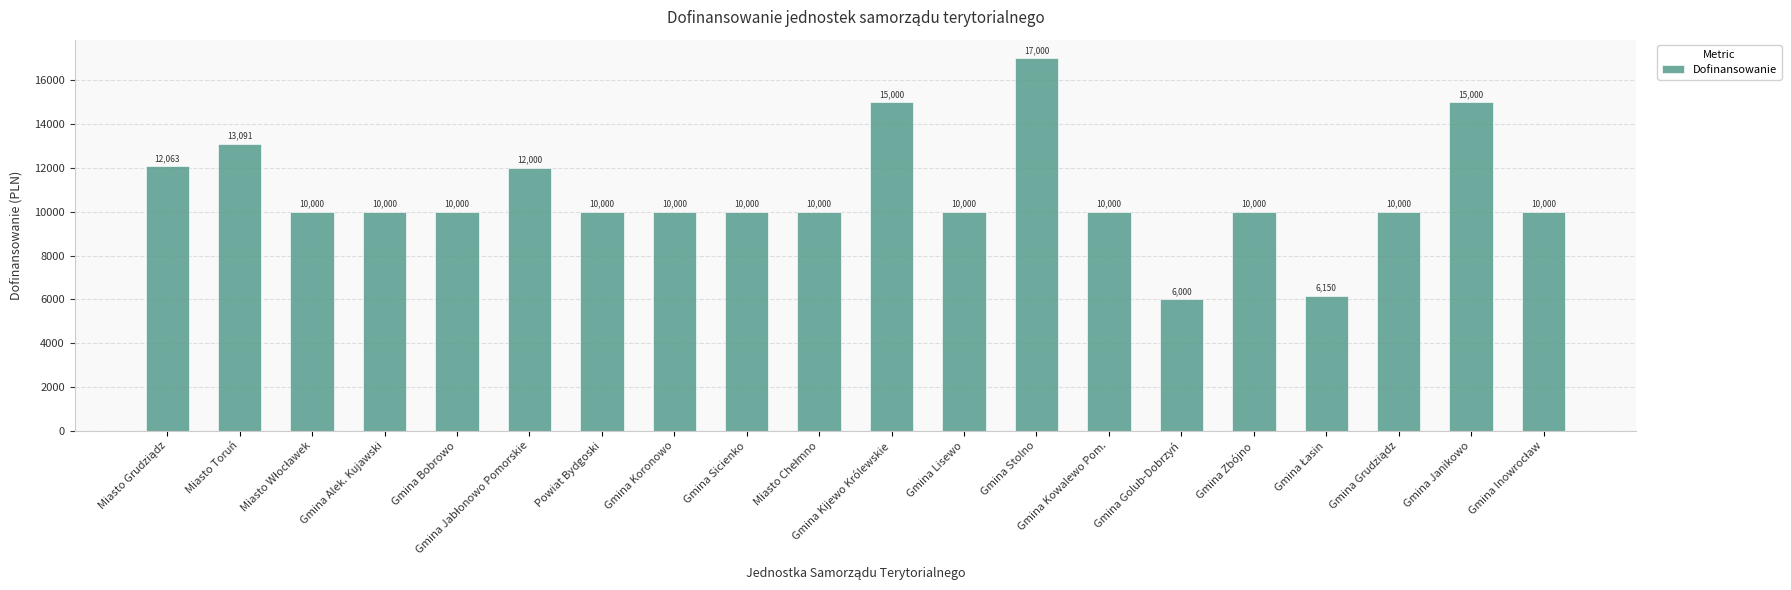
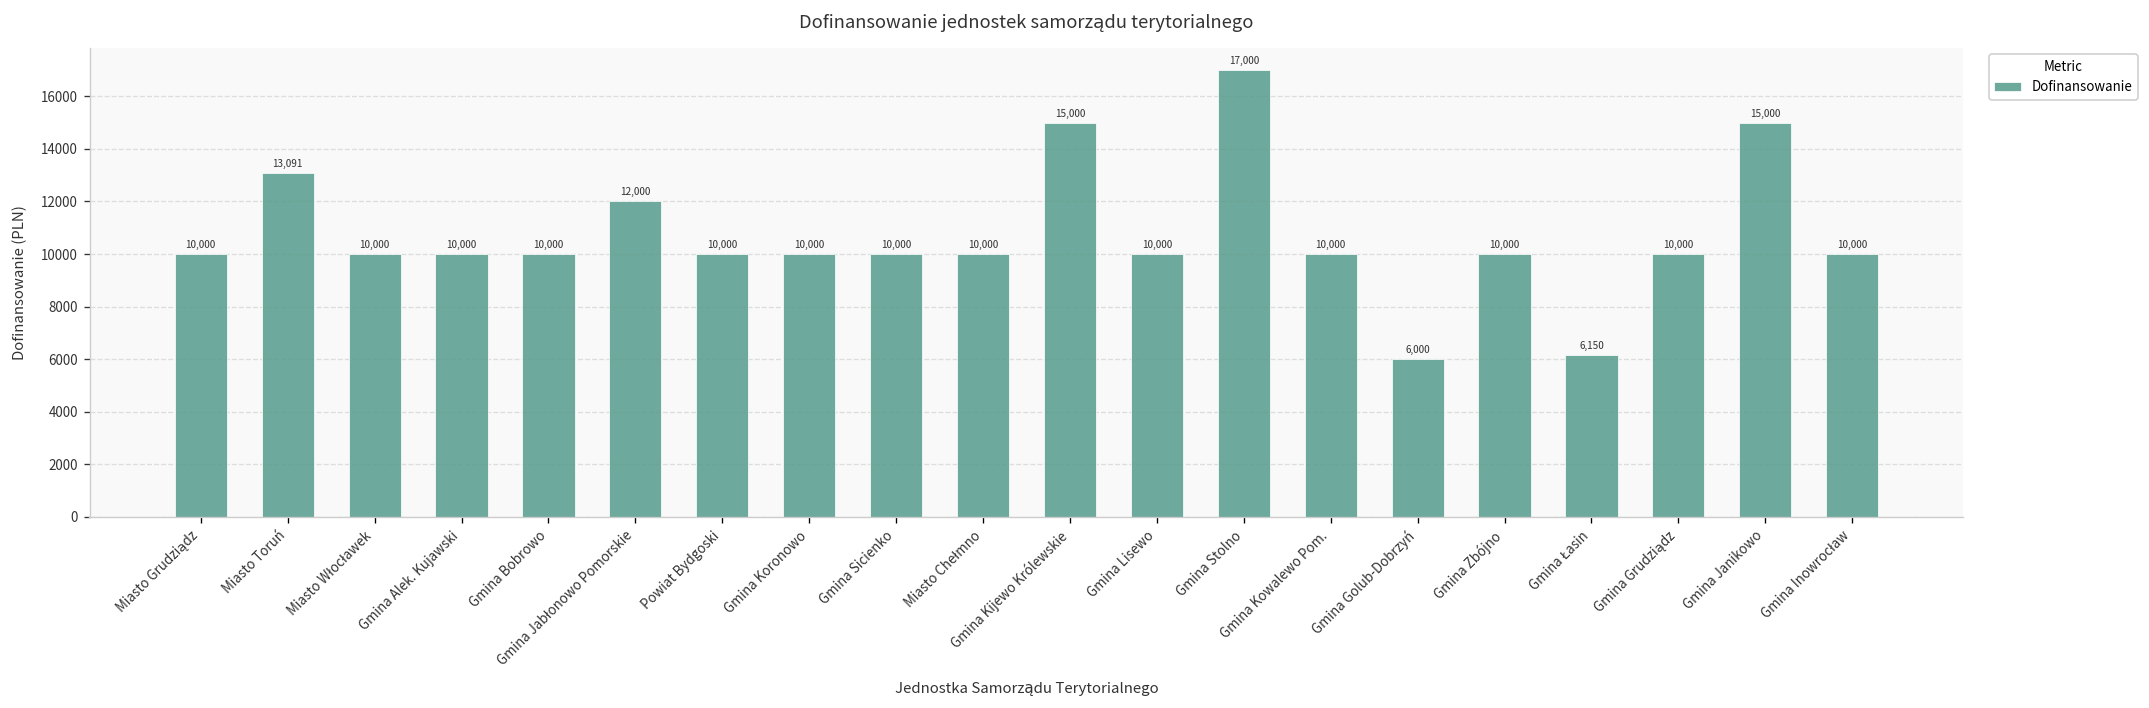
Miasto Grudziądz: 12,063 -> 10,000
